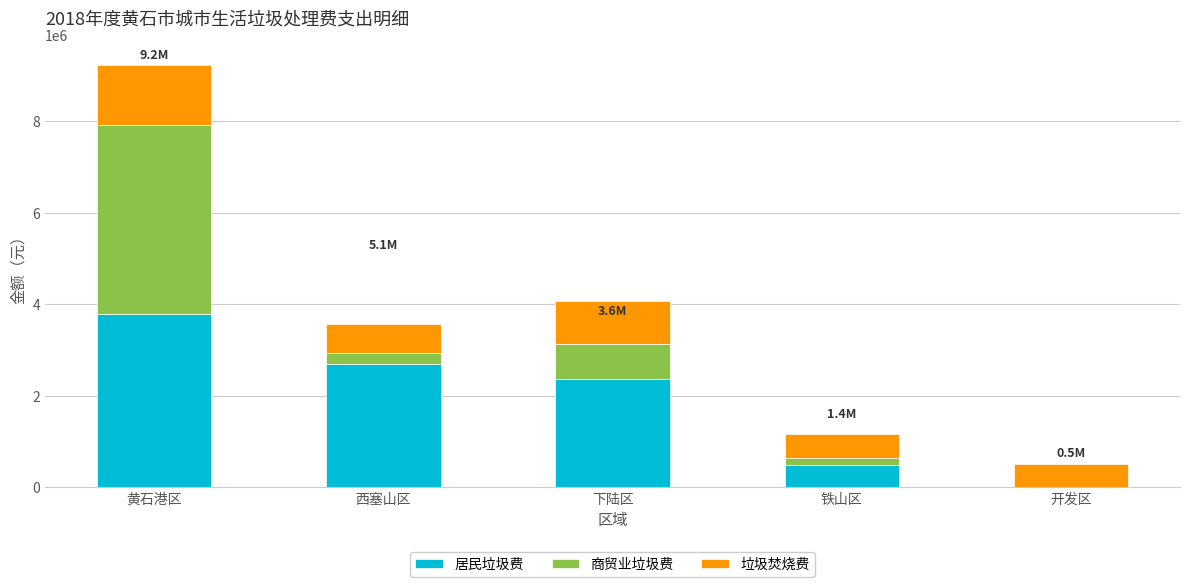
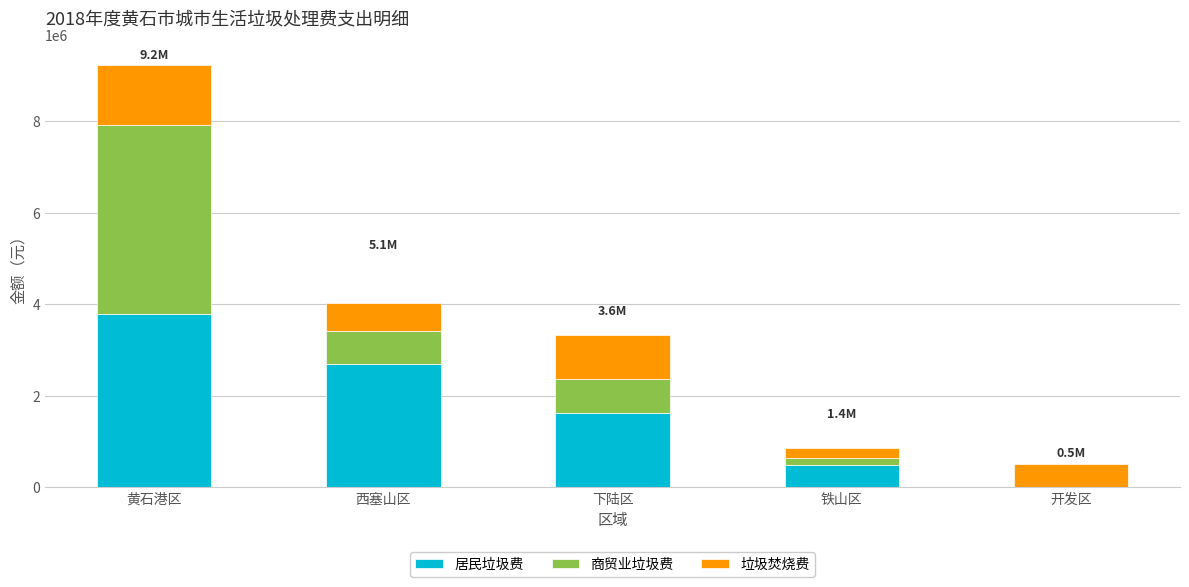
商贸业垃圾费, 西塞山区: 200000 -> 700000
居民垃圾费, 下陆区: 2400000 -> 1600000
垃圾焚烧费, 铁山区: 500000 -> 200000
